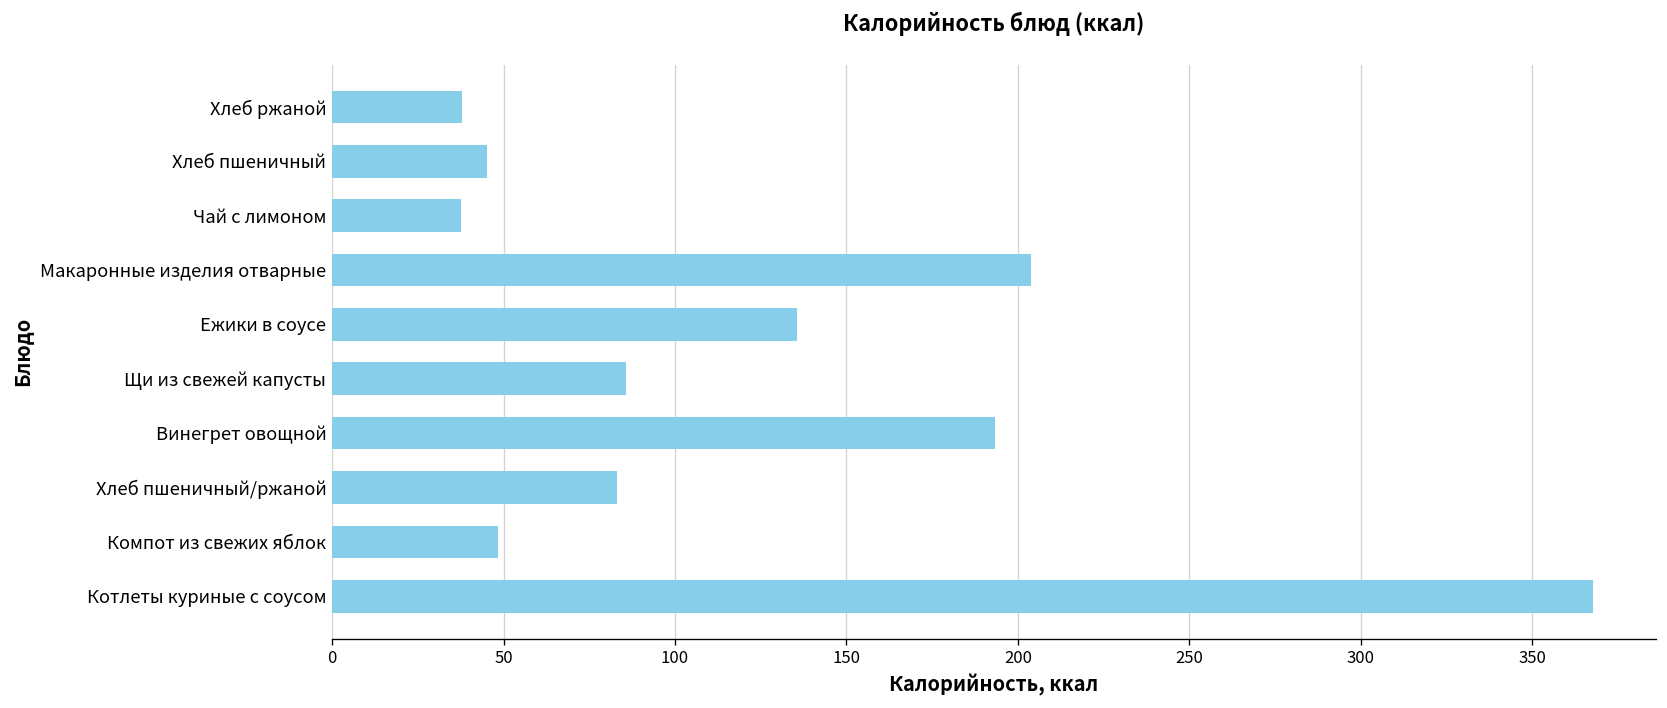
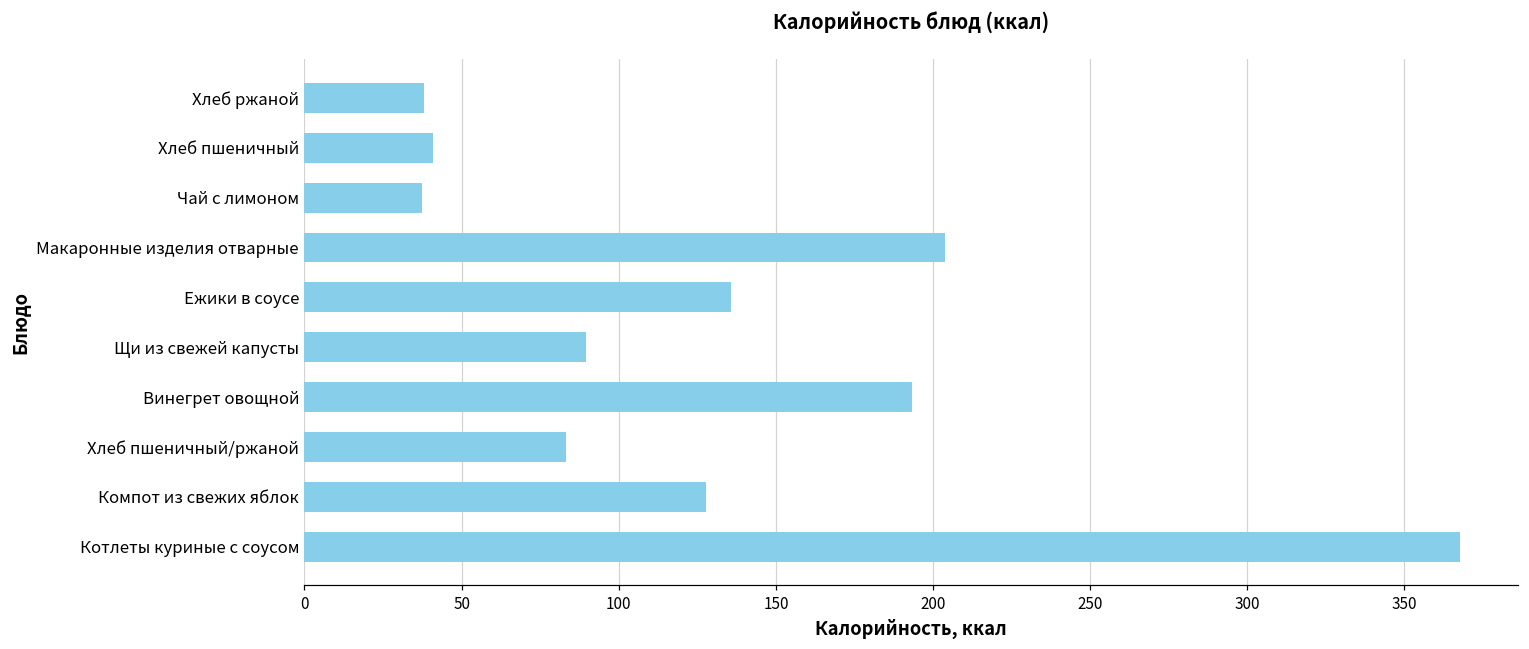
Хлеб пшеничный: 45 -> 41
Щи из свежей капусты: 86 -> 90
Компот из свежих яблок: 48 -> 128
